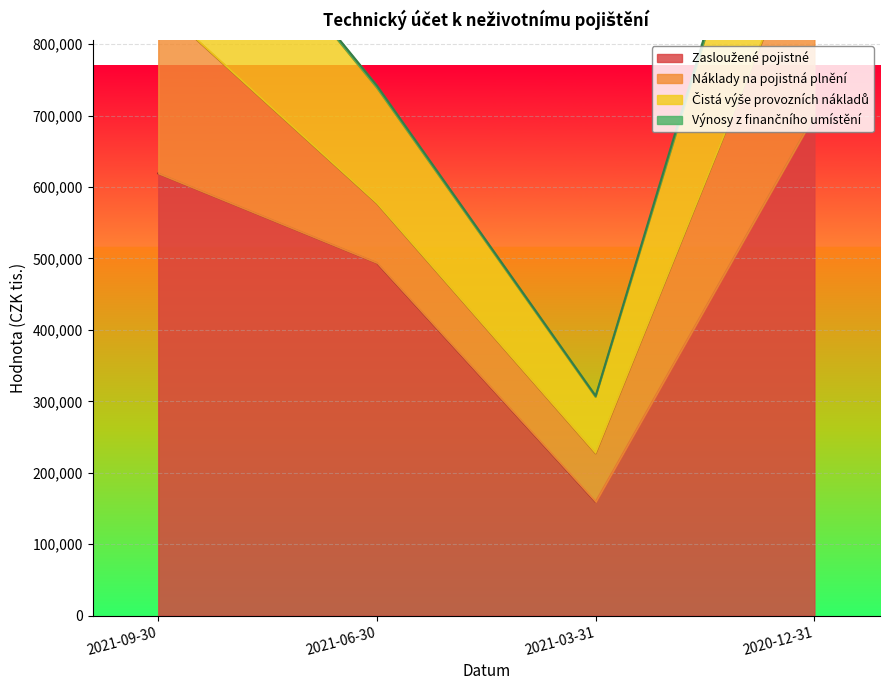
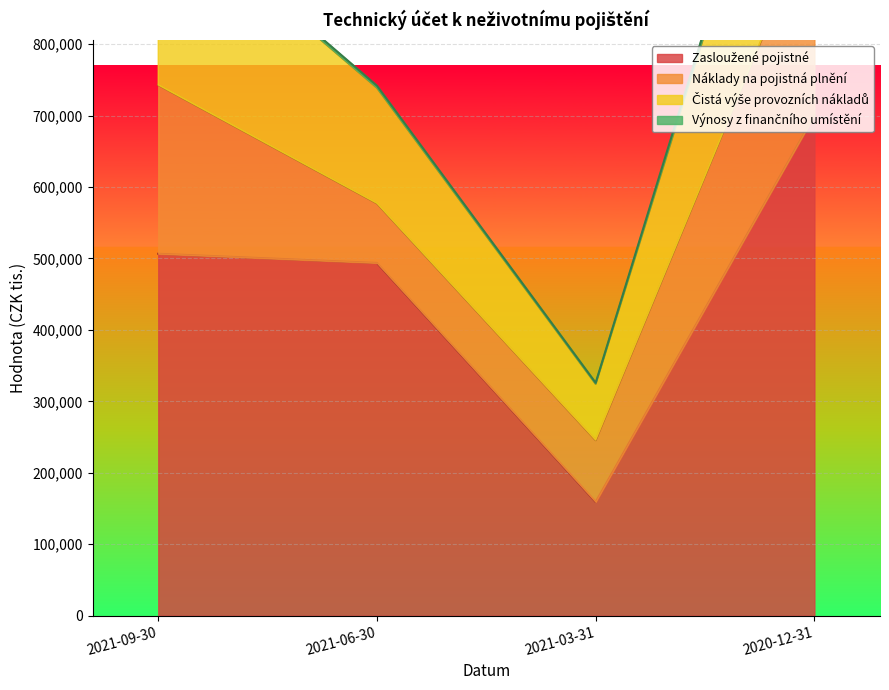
Zasloužené pojistné, 2021-09-30: 620,000 -> 510,000
Náklady na pojistná plnění, 2021-03-31: 70,000 -> 90,000
